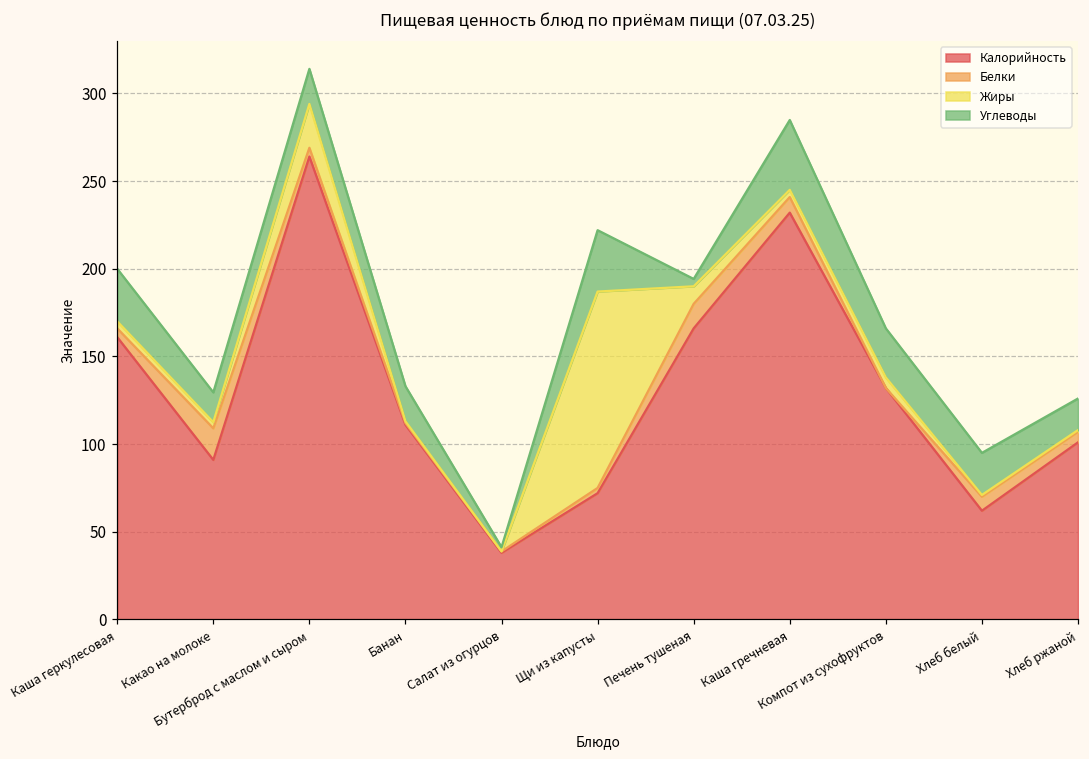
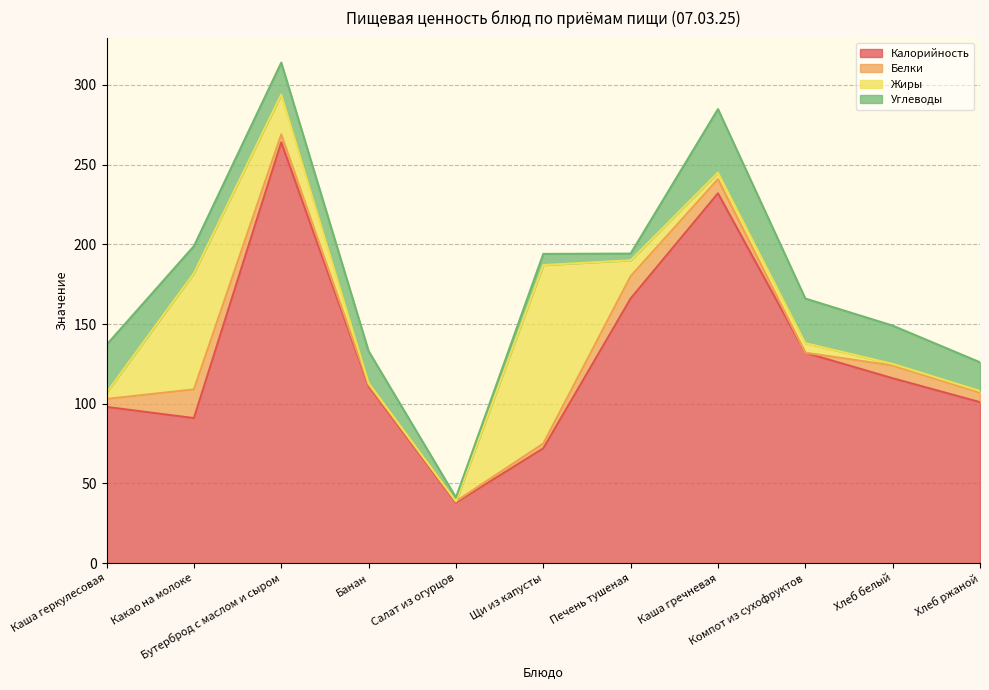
Калорийность, Каша геркулесовая: 161 -> 98
Жиры, Какао на молоке: 4 -> 73
Углеводы, Щи из капусты: 35 -> 7
Калорийность, Хлеб белый: 62 -> 116
